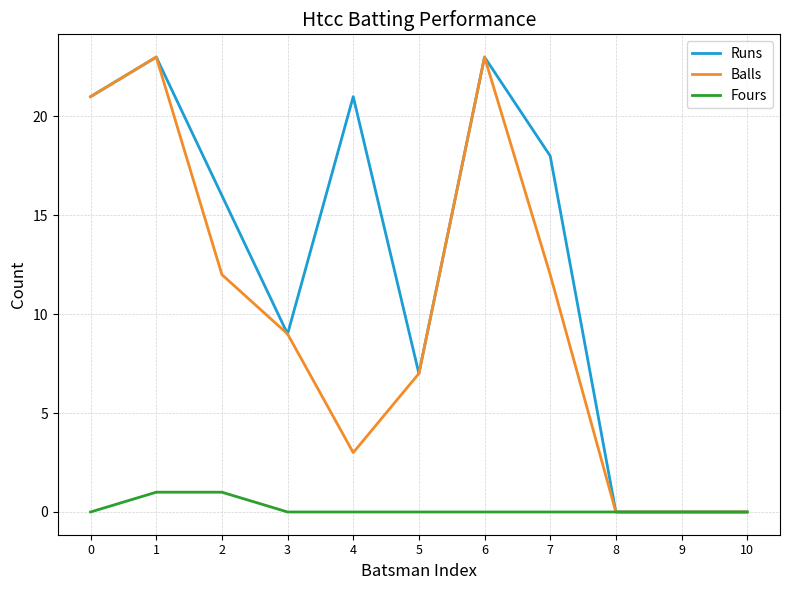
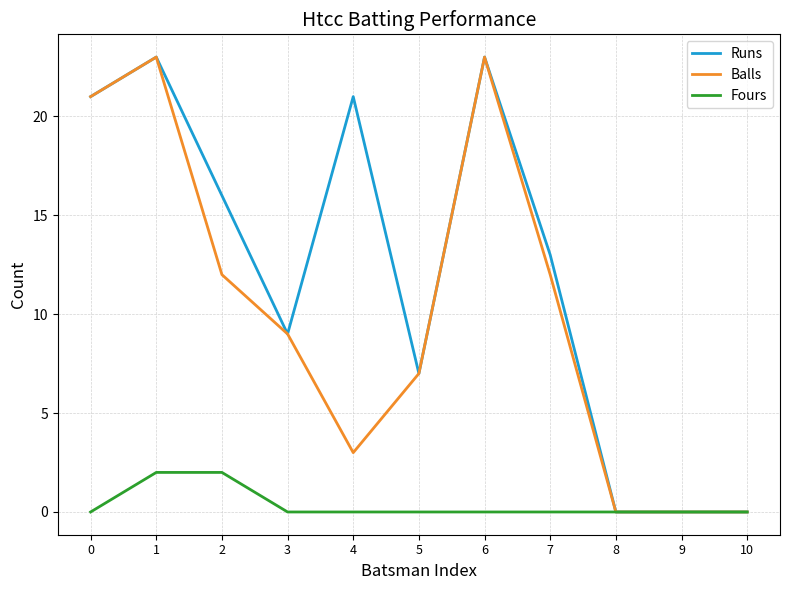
Fours, 1: 1 -> 2
Fours, 2: 1 -> 2
Runs, 7: 18 -> 13
